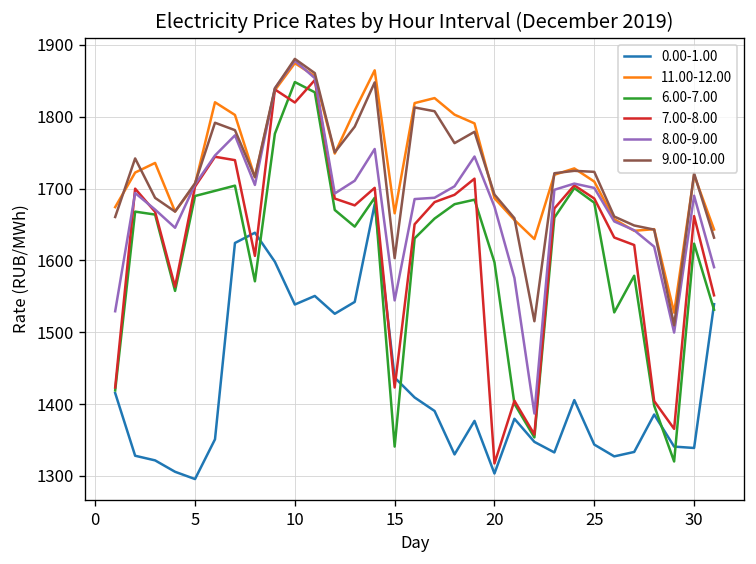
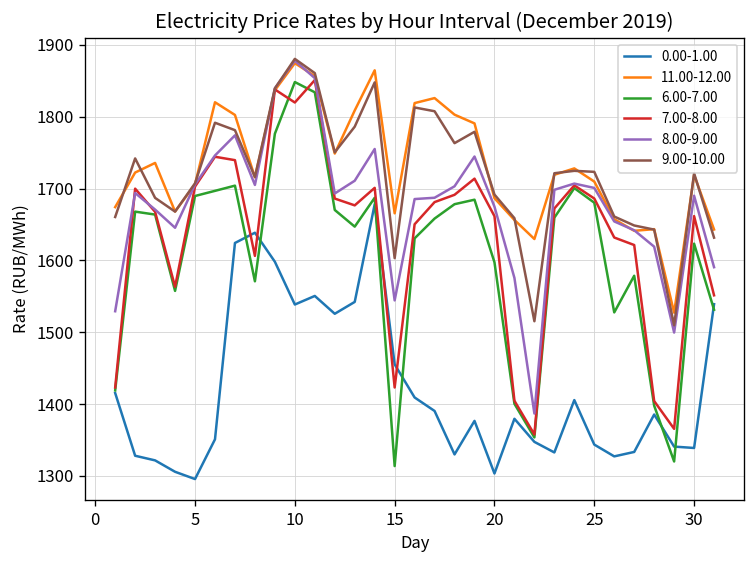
0.00-1.00, 15: 1440 -> 1460
6.00-7.00, 15: 1340 -> 1310
7.00-8.00, 20: 1320 -> 1660
